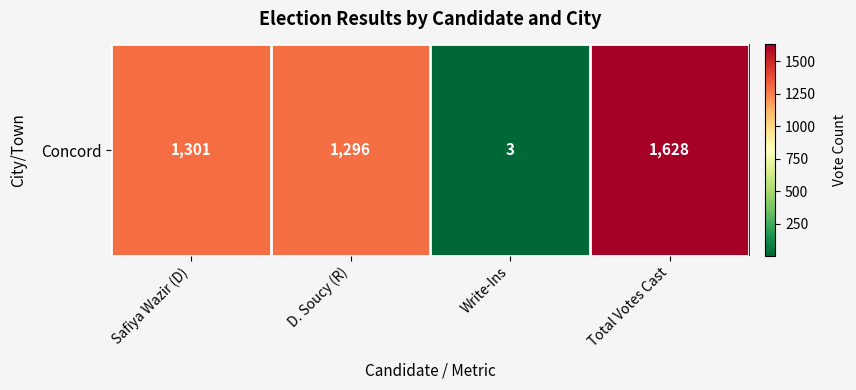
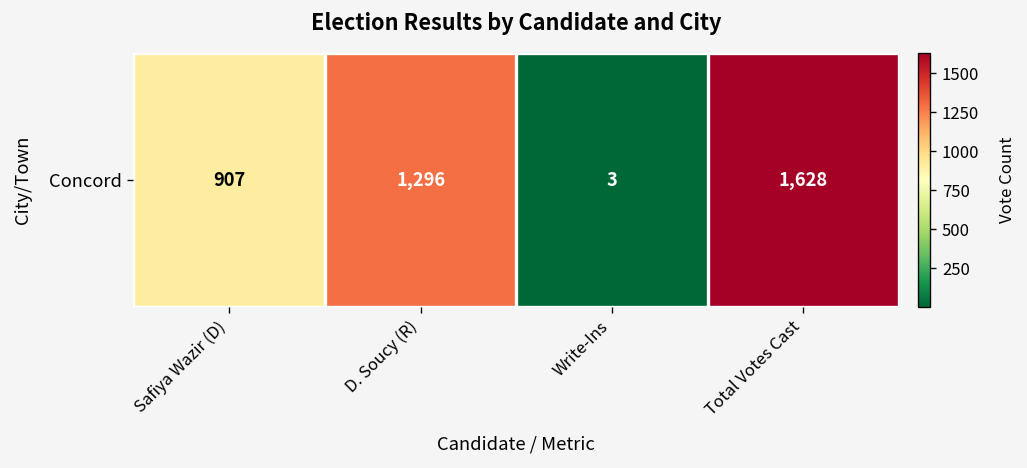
Concord, Safiya Wazir (D): 1,301 -> 907
